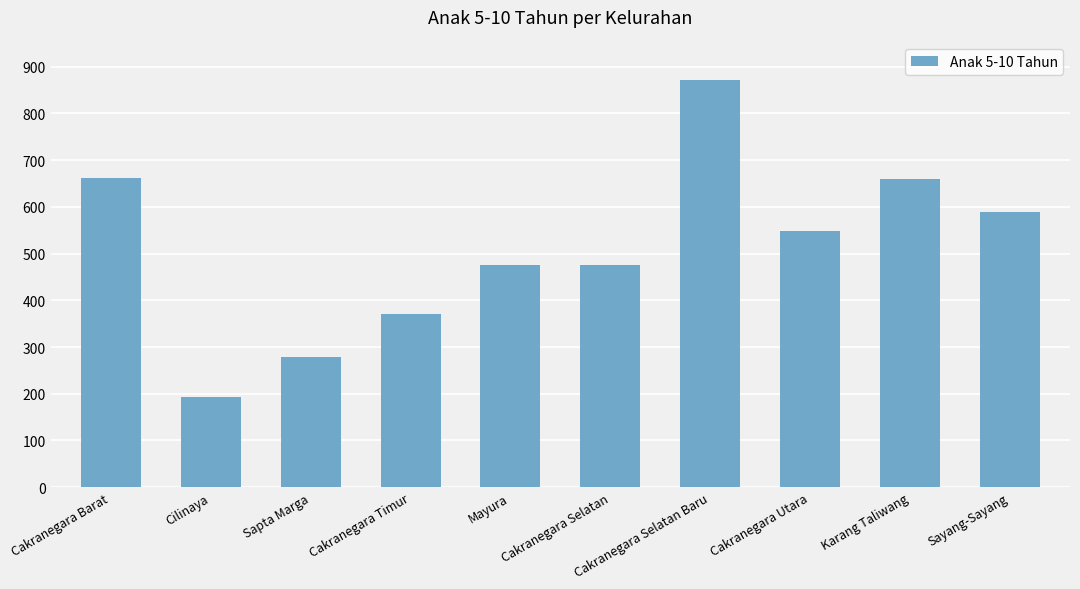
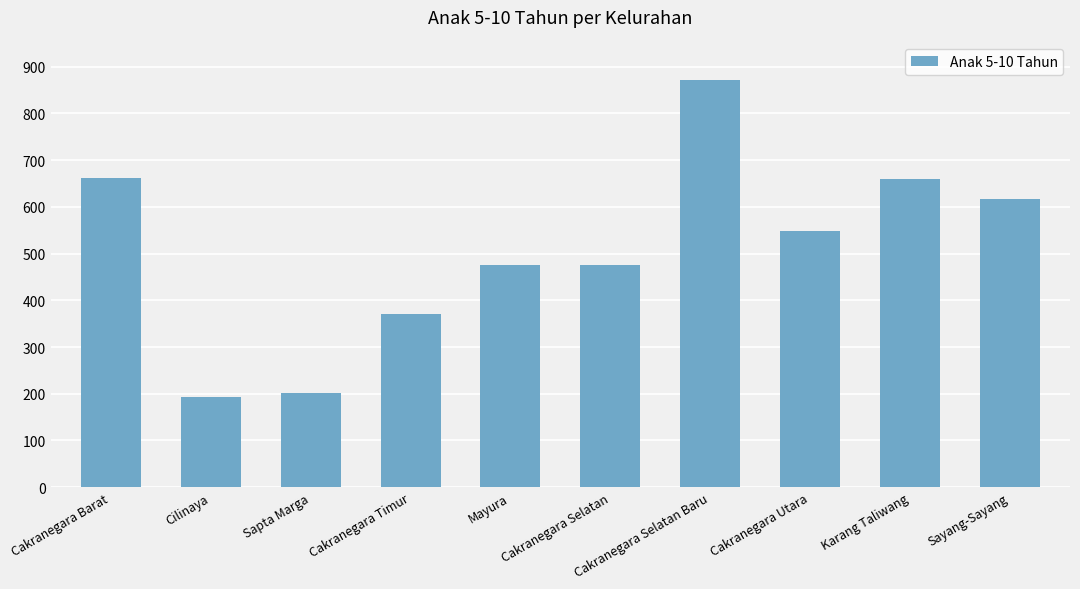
Sapta Marga: 280 -> 200
Sayang-Sayang: 590 -> 620
